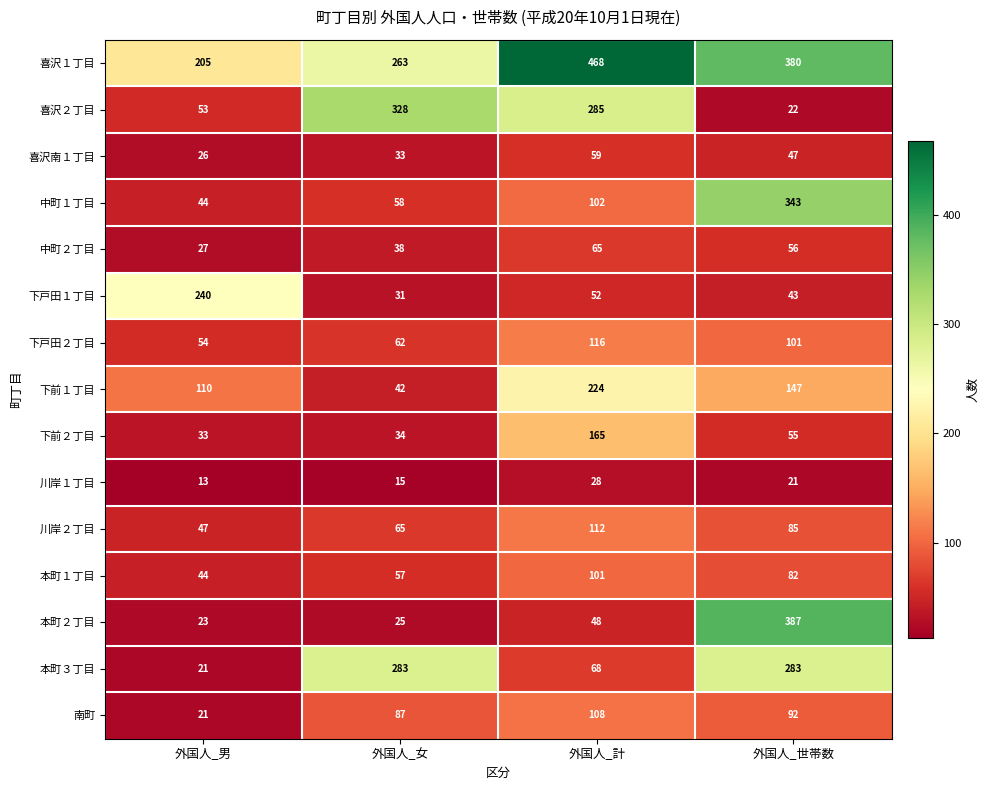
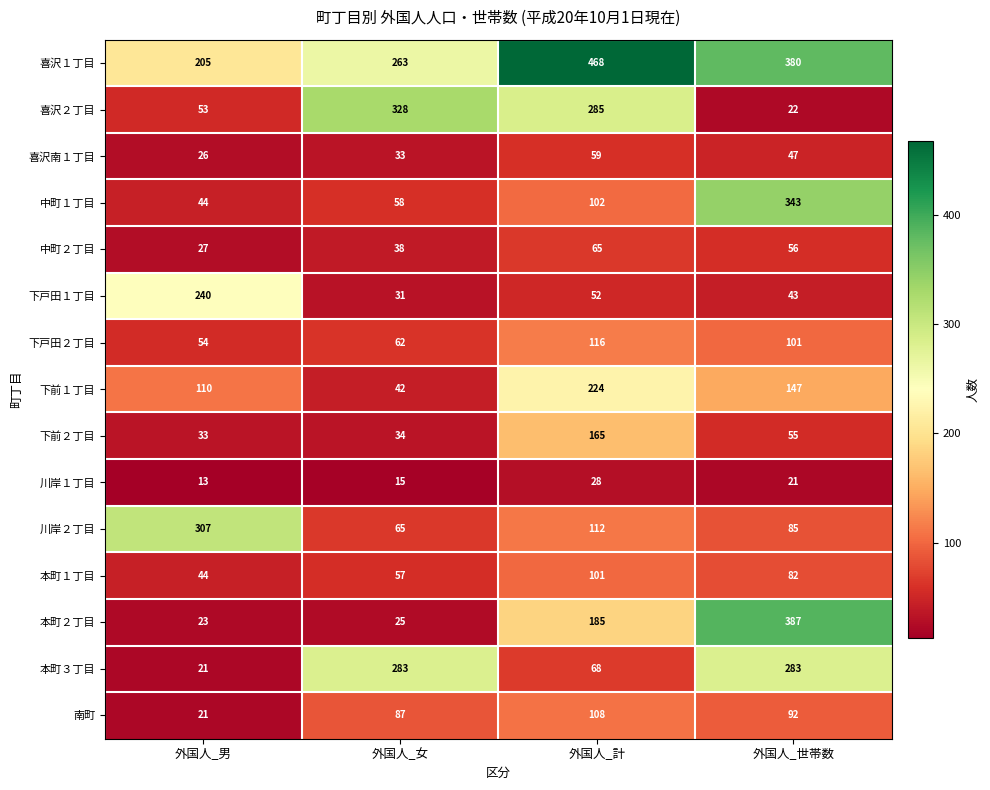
川岸２丁目, 外国人_男: 47 -> 307
本町２丁目, 外国人_計: 48 -> 185
